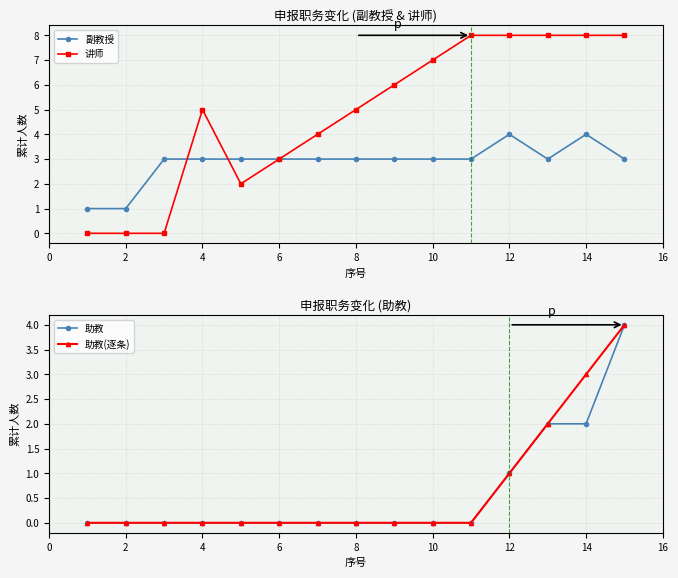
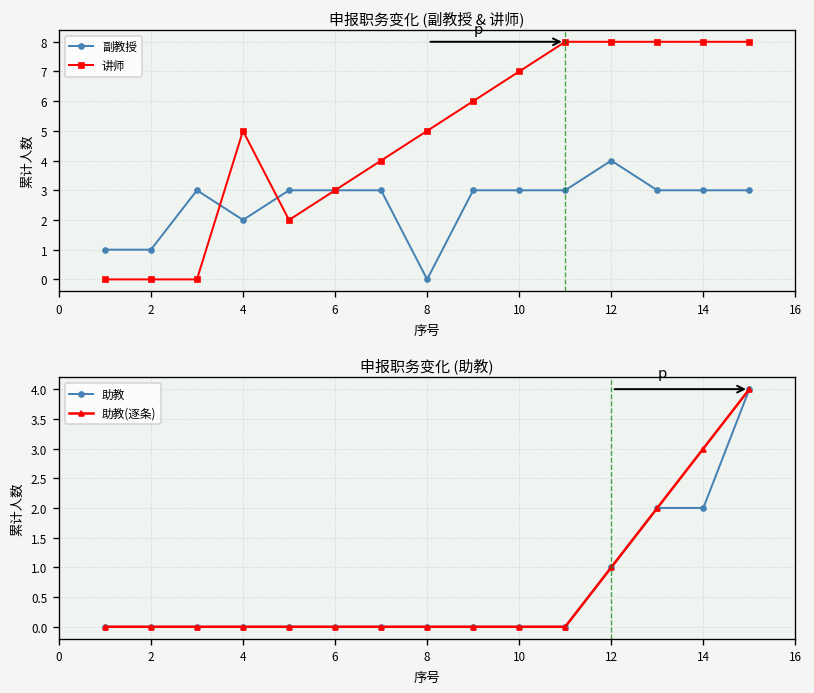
申报职务变化 (副教授 & 讲师), 副教授, 4: 3 -> 2
申报职务变化 (副教授 & 讲师), 副教授, 8: 3 -> 0
申报职务变化 (副教授 & 讲师), 副教授, 14: 4 -> 3
